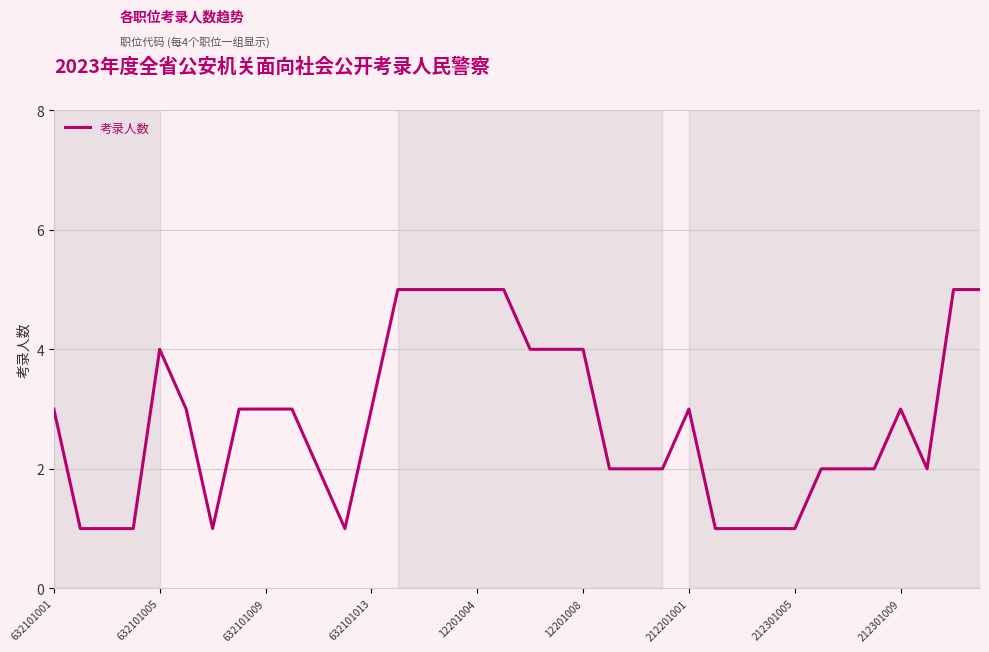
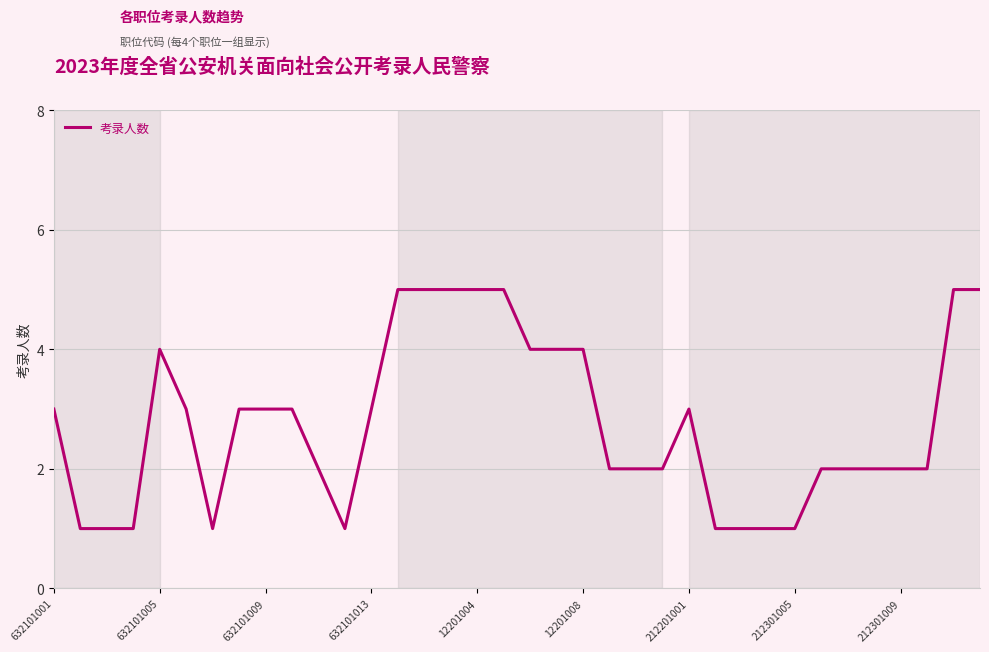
212301009: 3 -> 2
